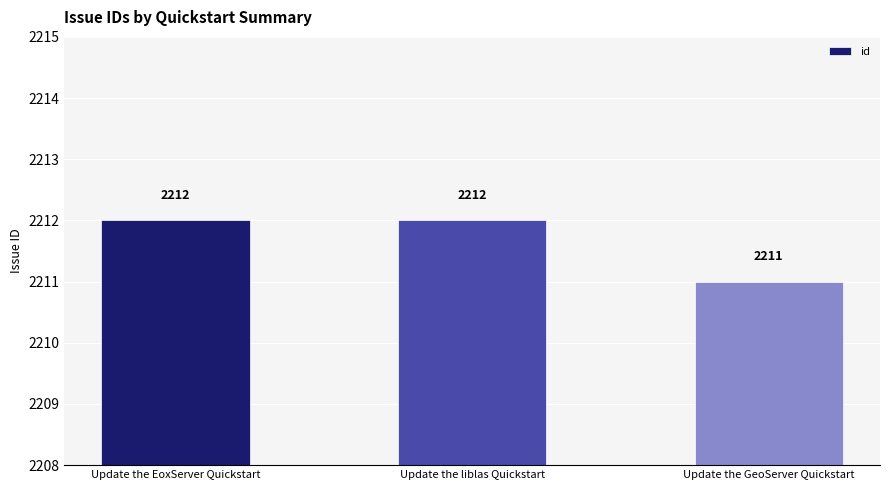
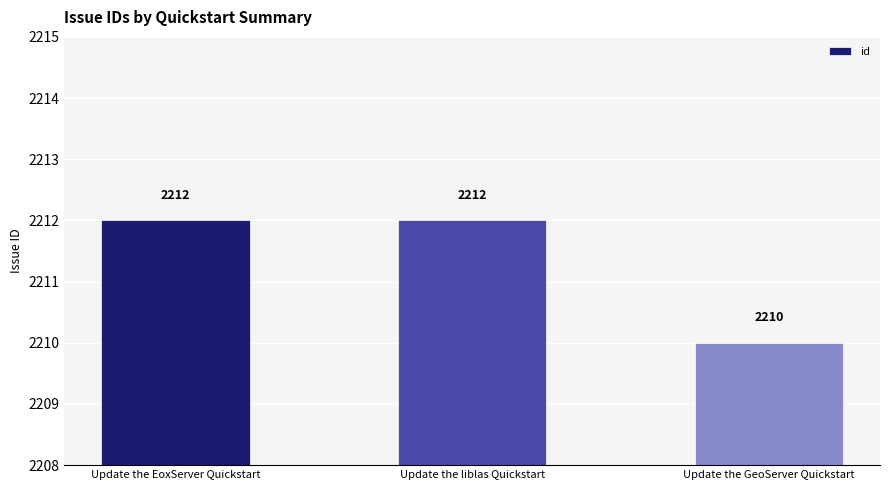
Update the GeoServer Quickstart: 2211 -> 2210
